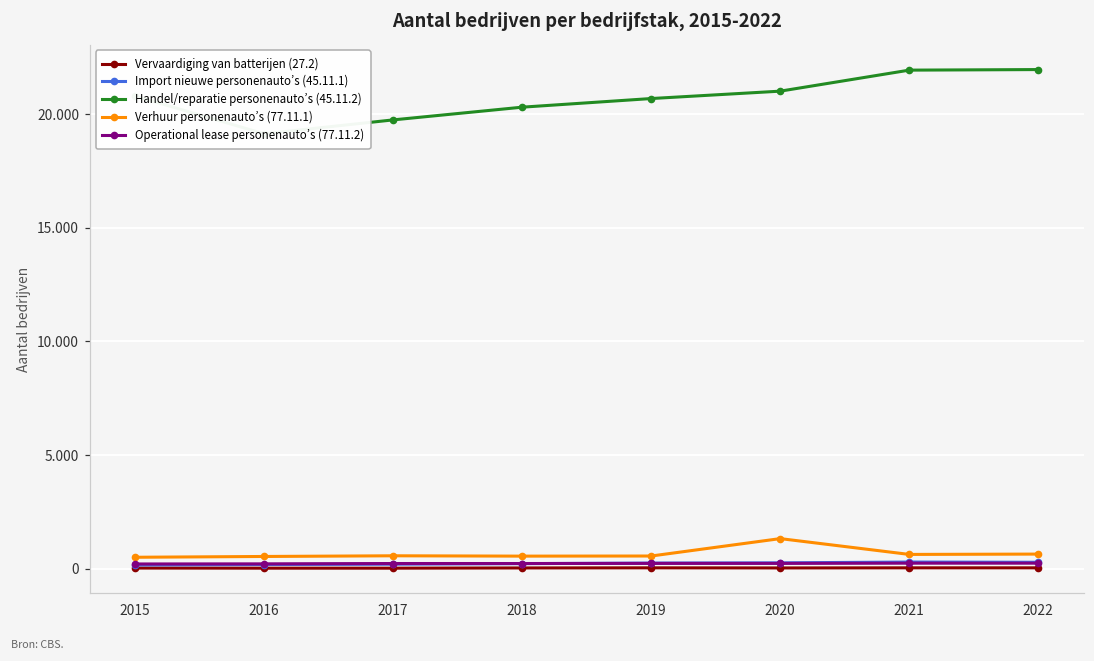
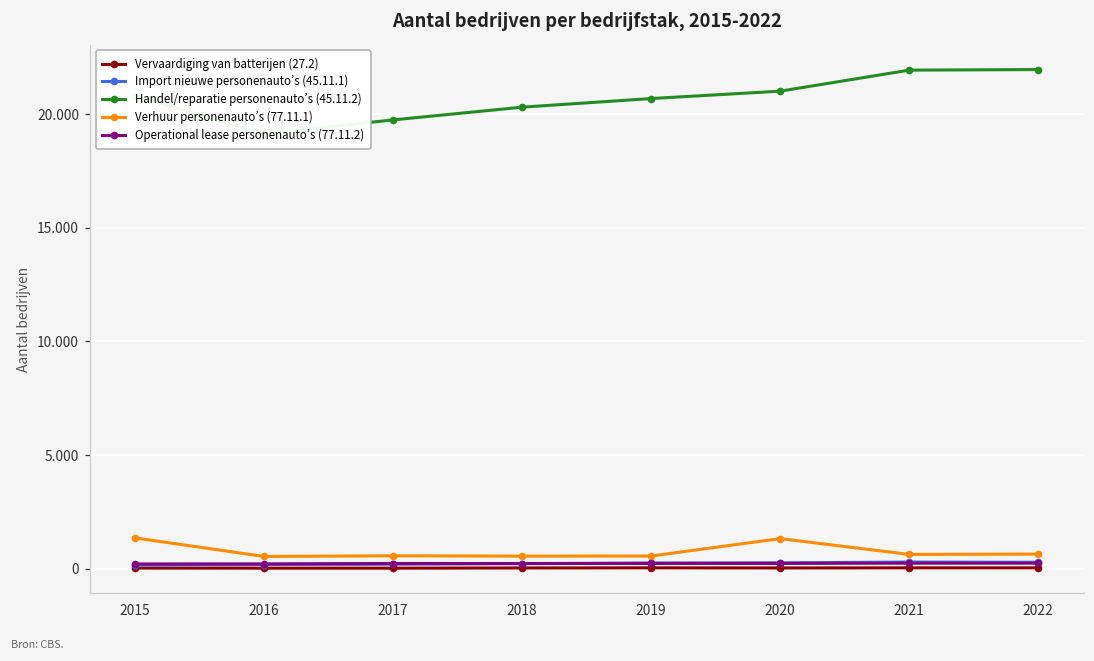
Verhuur personenauto’s (77.11.1), 2015: 0.5 -> 1.4
